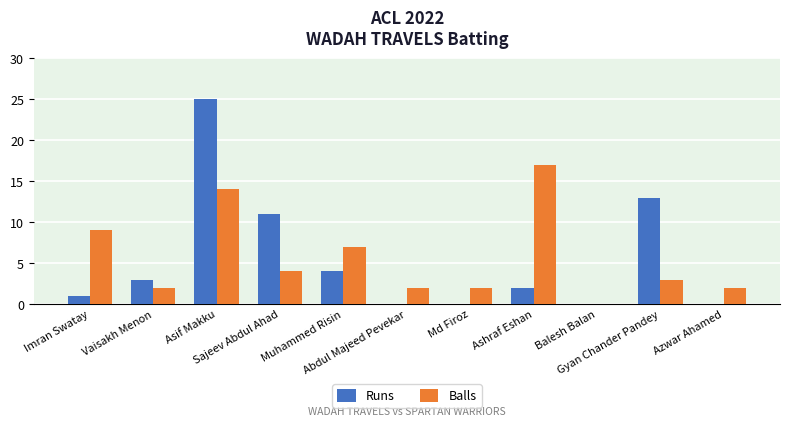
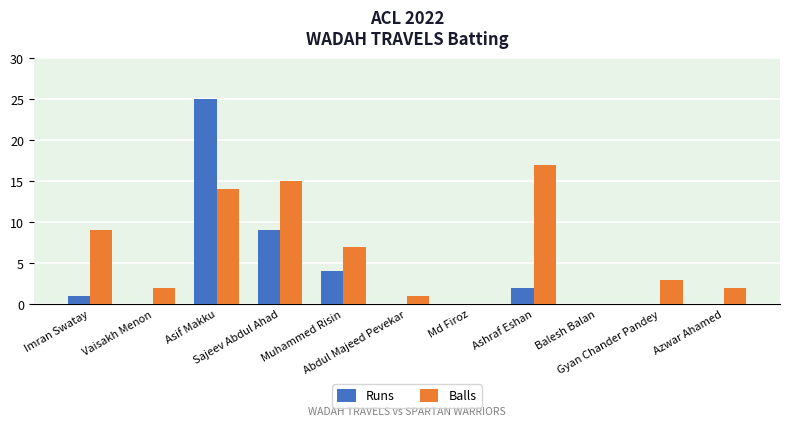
Runs, Vaisakh Menon: 3 -> 0
Runs, Sajeev Abdul Ahad: 11 -> 9
Balls, Sajeev Abdul Ahad: 4 -> 15
Balls, Abdul Majeed Pevekar: 2 -> 1
Balls, Md Firoz: 2 -> 0
Runs, Gyan Chander Pandey: 13 -> 0
